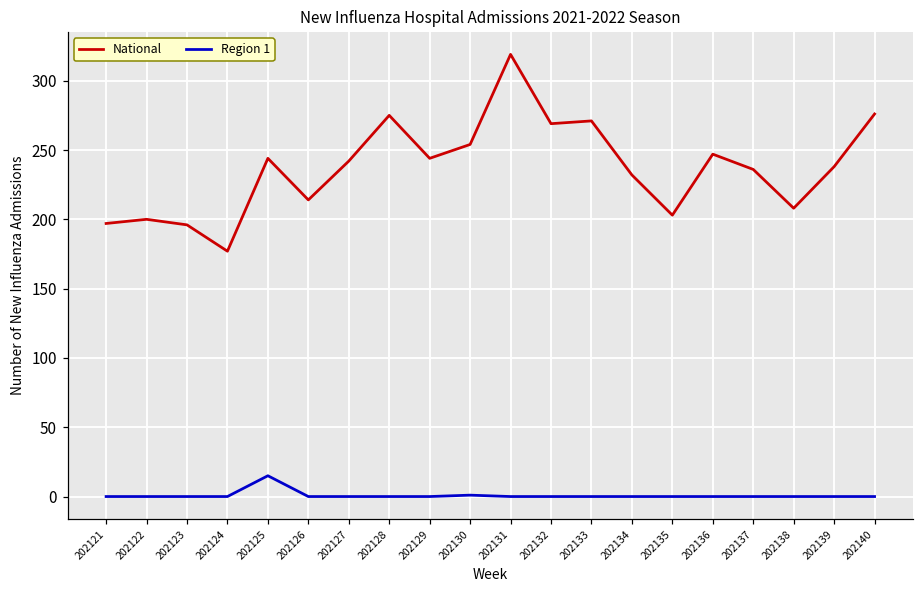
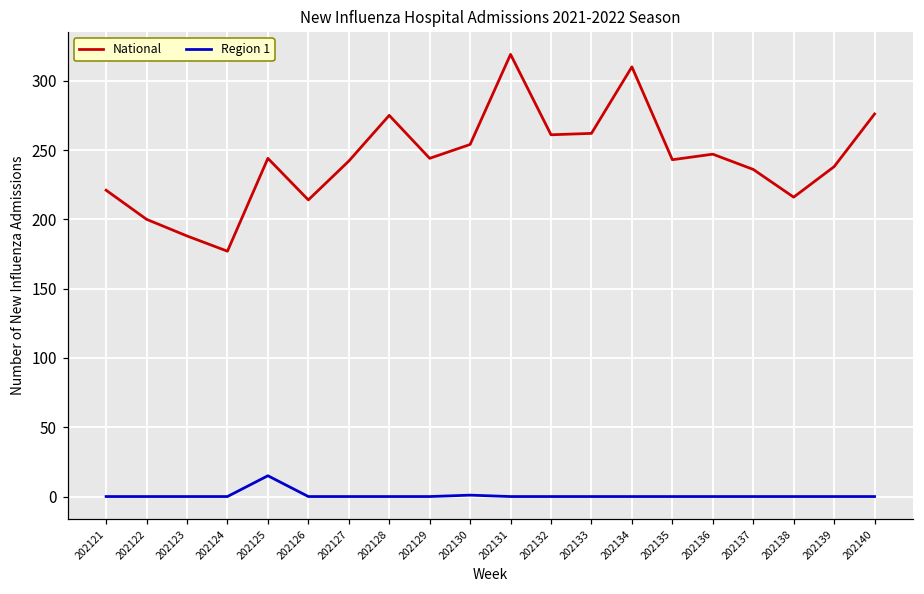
National, 202121: 197 -> 221
National, 202123: 196 -> 188
National, 202132: 269 -> 261
National, 202133: 271 -> 262
National, 202134: 232 -> 310
National, 202135: 203 -> 243
National, 202138: 208 -> 216
